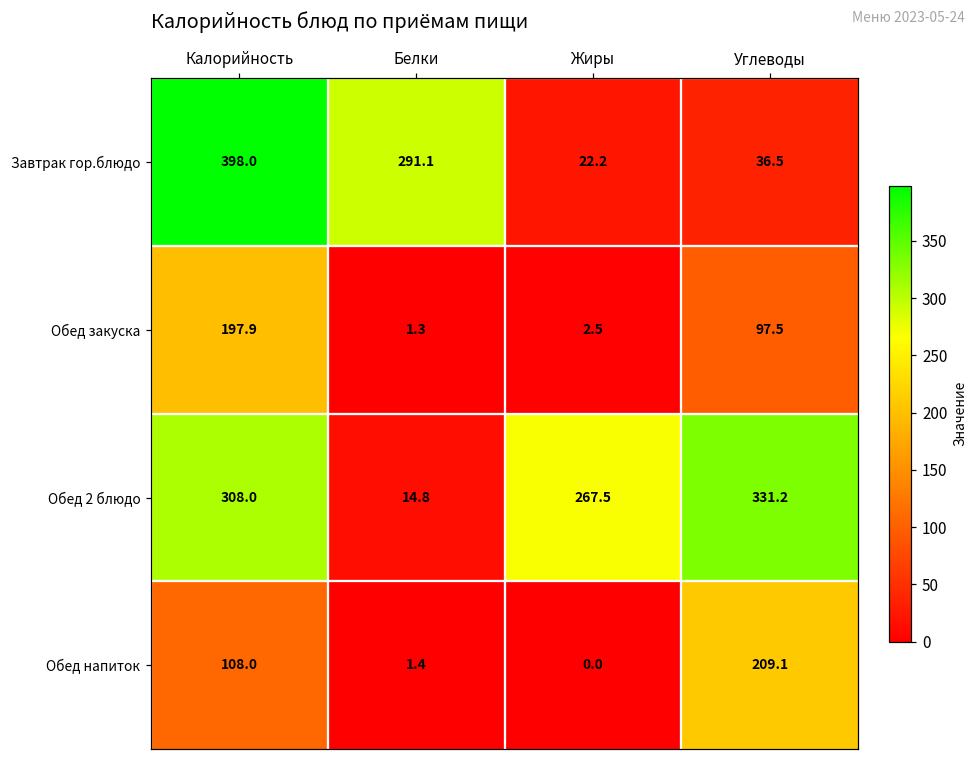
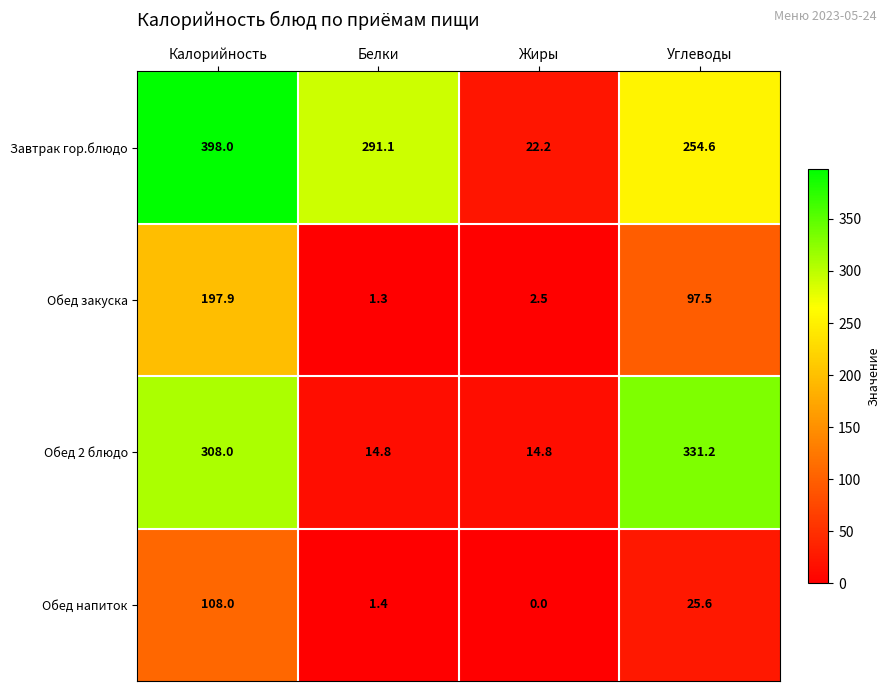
Завтрак гор.блюдо, Углеводы: 36.5 -> 254.6
Обед 2 блюдо, Жиры: 267.5 -> 14.8
Обед напиток, Углеводы: 209.1 -> 25.6
